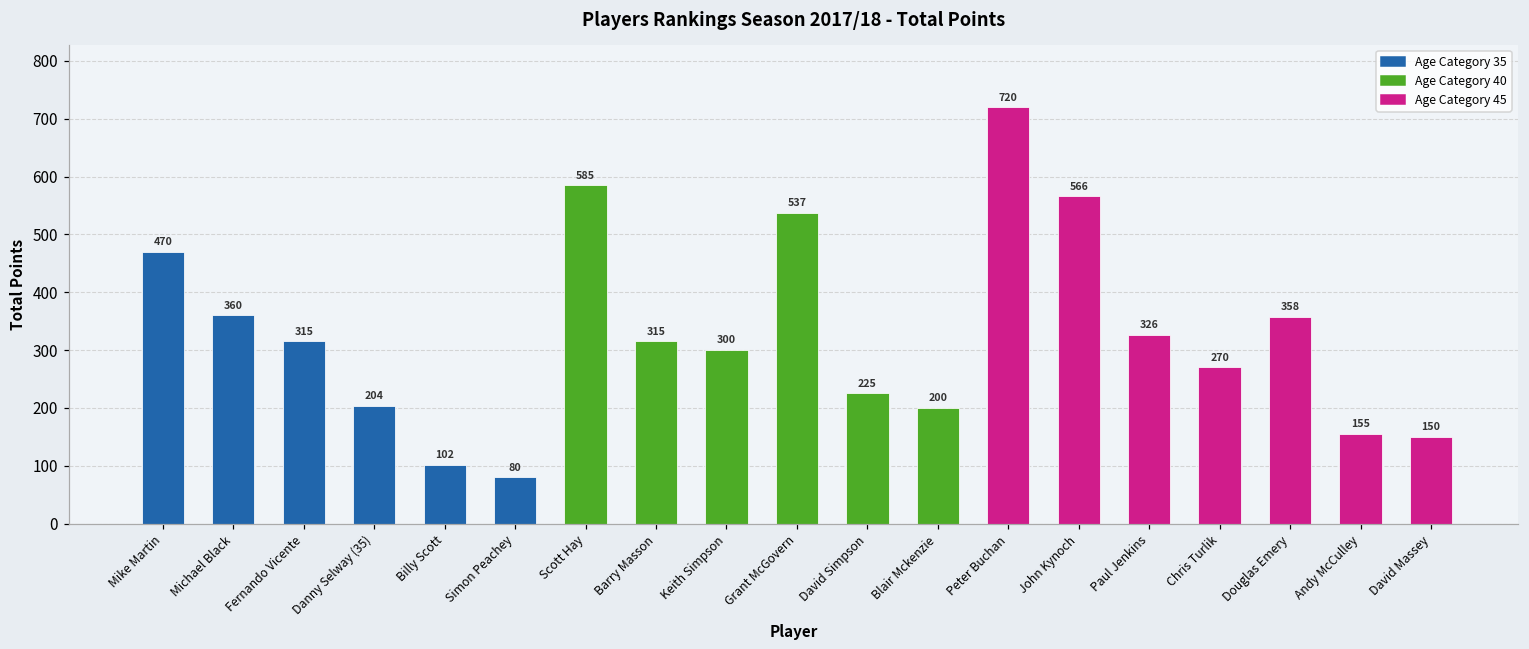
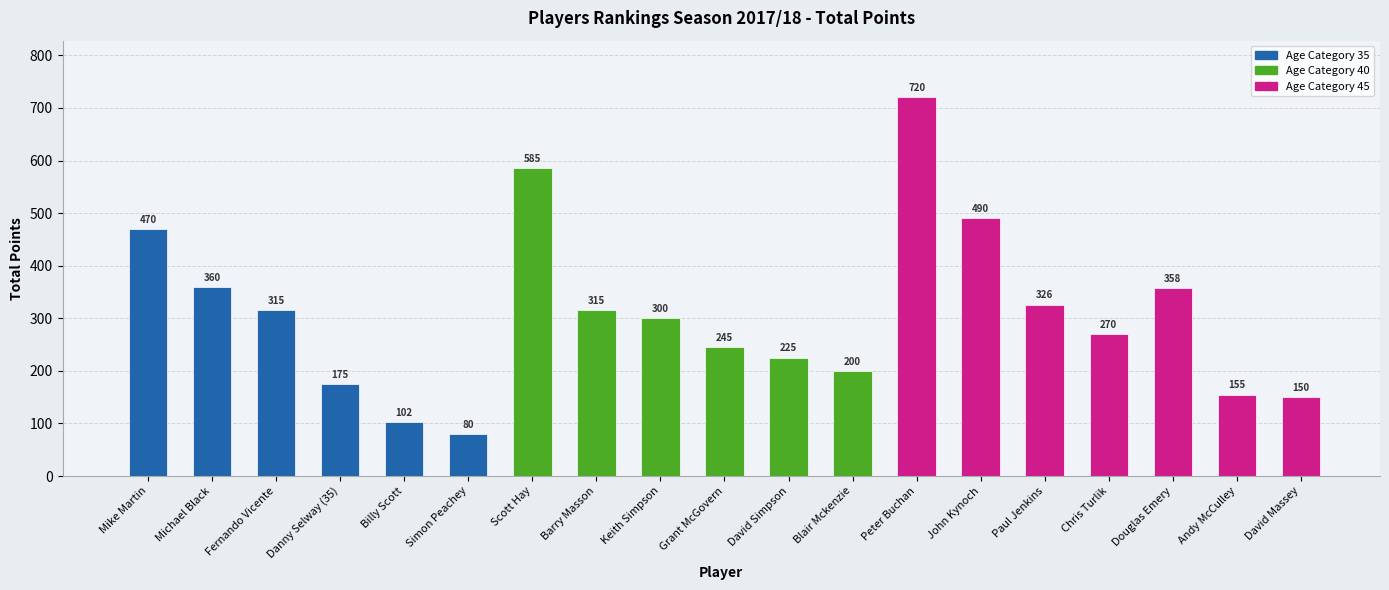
Danny Selway (35): 204 -> 175
Grant McGovern: 537 -> 245
John Kynoch: 566 -> 490
